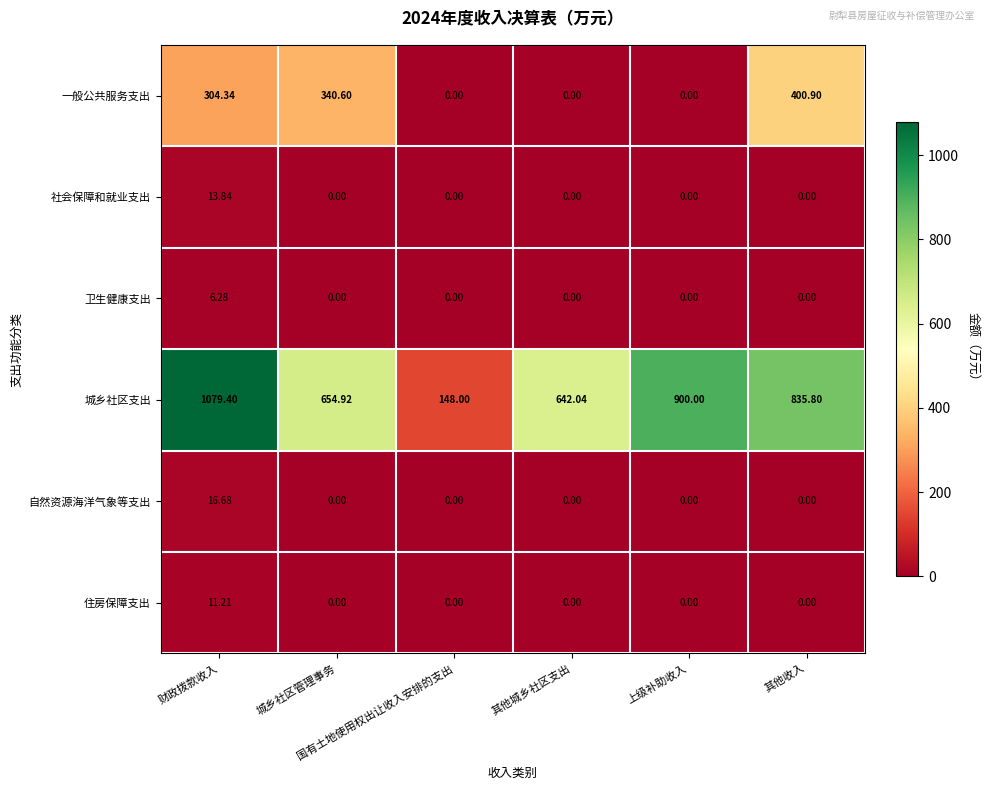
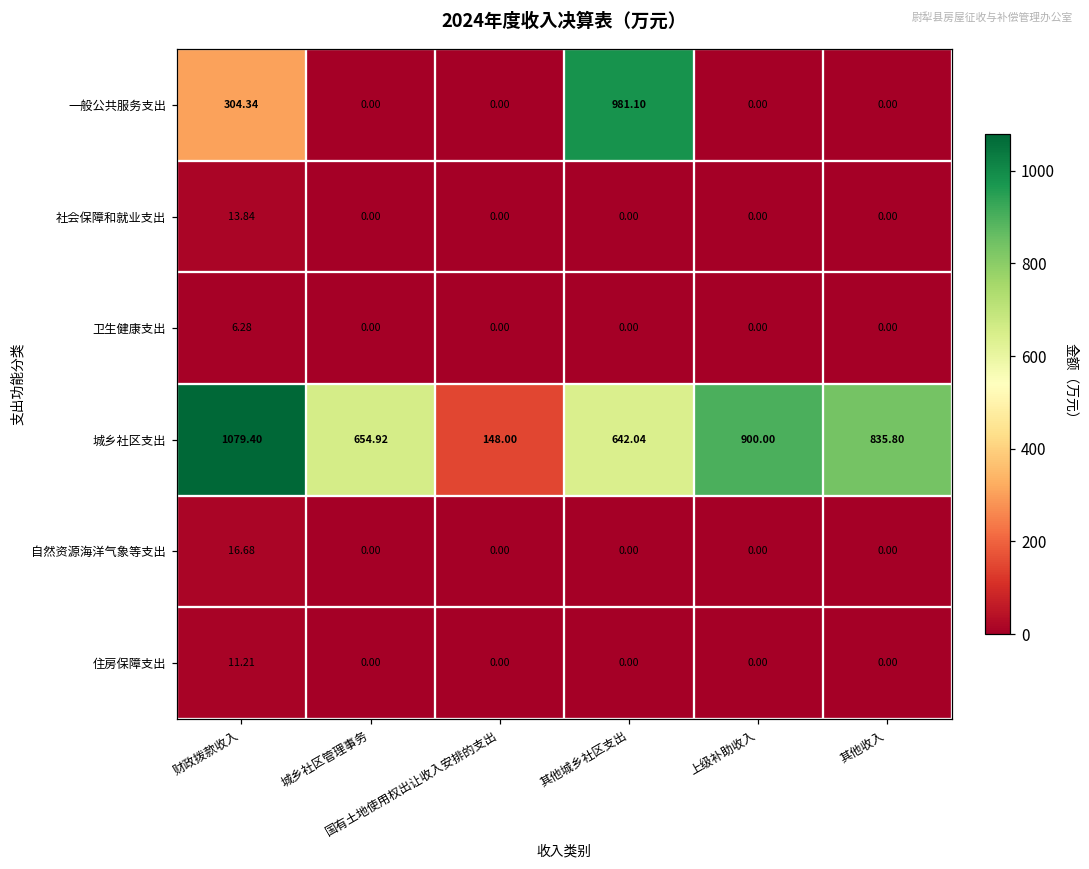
一般公共服务支出, 城乡社区管理事务: 340.60 -> 0.00
一般公共服务支出, 其他城乡社区支出: 0.00 -> 981.10
一般公共服务支出, 其他收入: 400.90 -> 0.00
